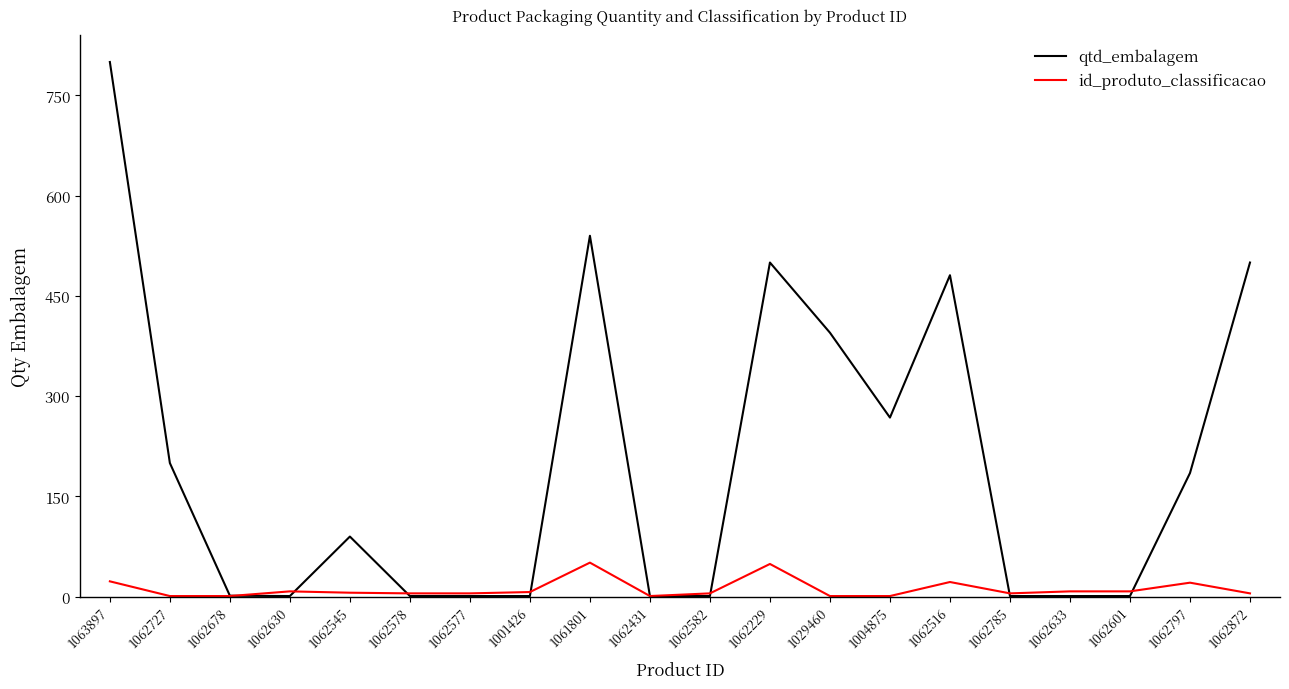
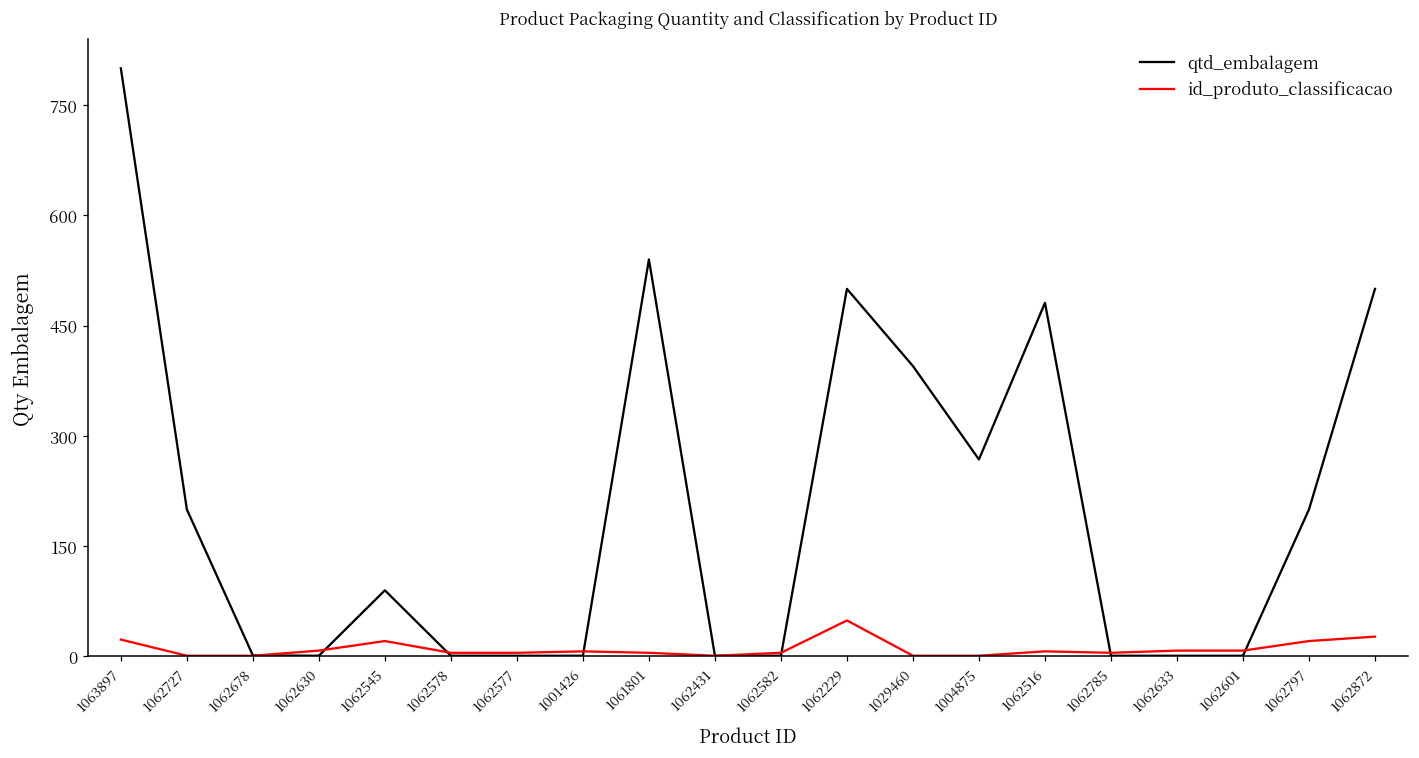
id_produto_classificacao, 1062545: 10 -> 20
id_produto_classificacao, 1061801: 50 -> 10
id_produto_classificacao, 1062516: 20 -> 10
qtd_embalagem, 1062797: 190 -> 200
id_produto_classificacao, 1062872: 10 -> 30
